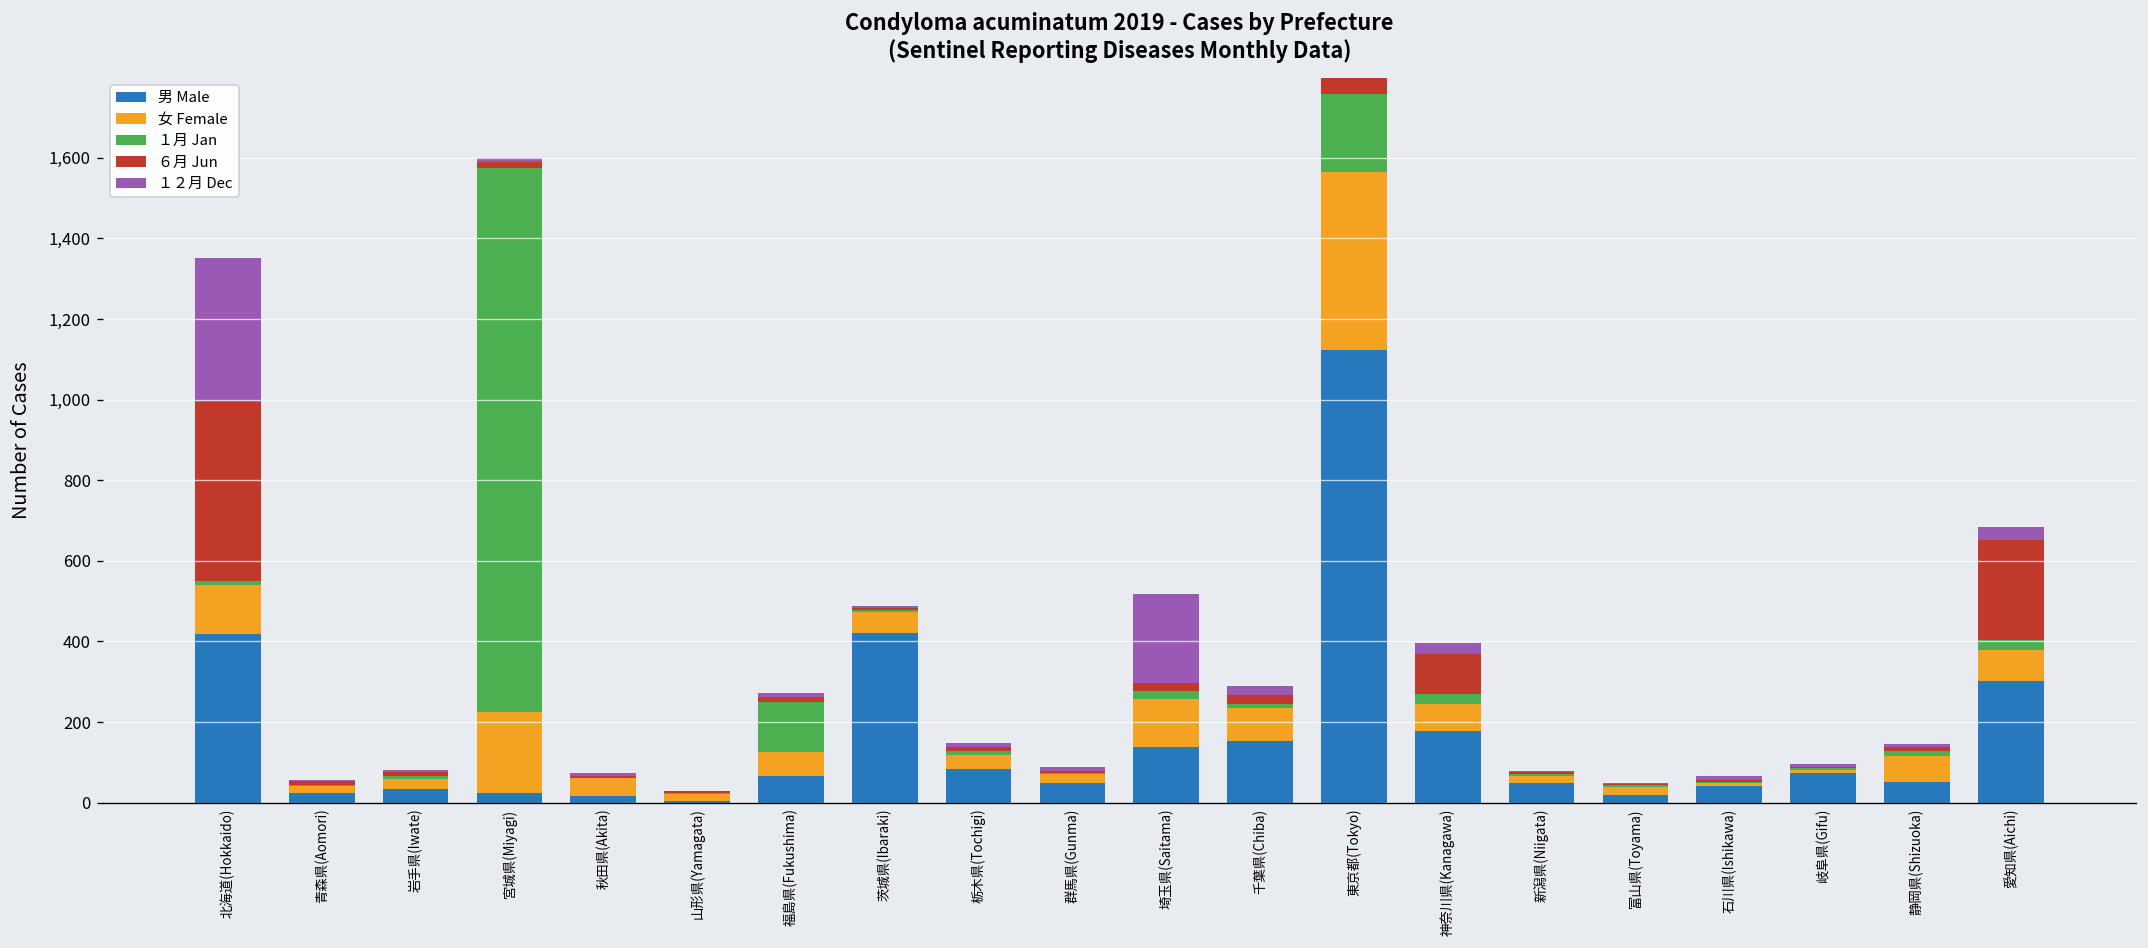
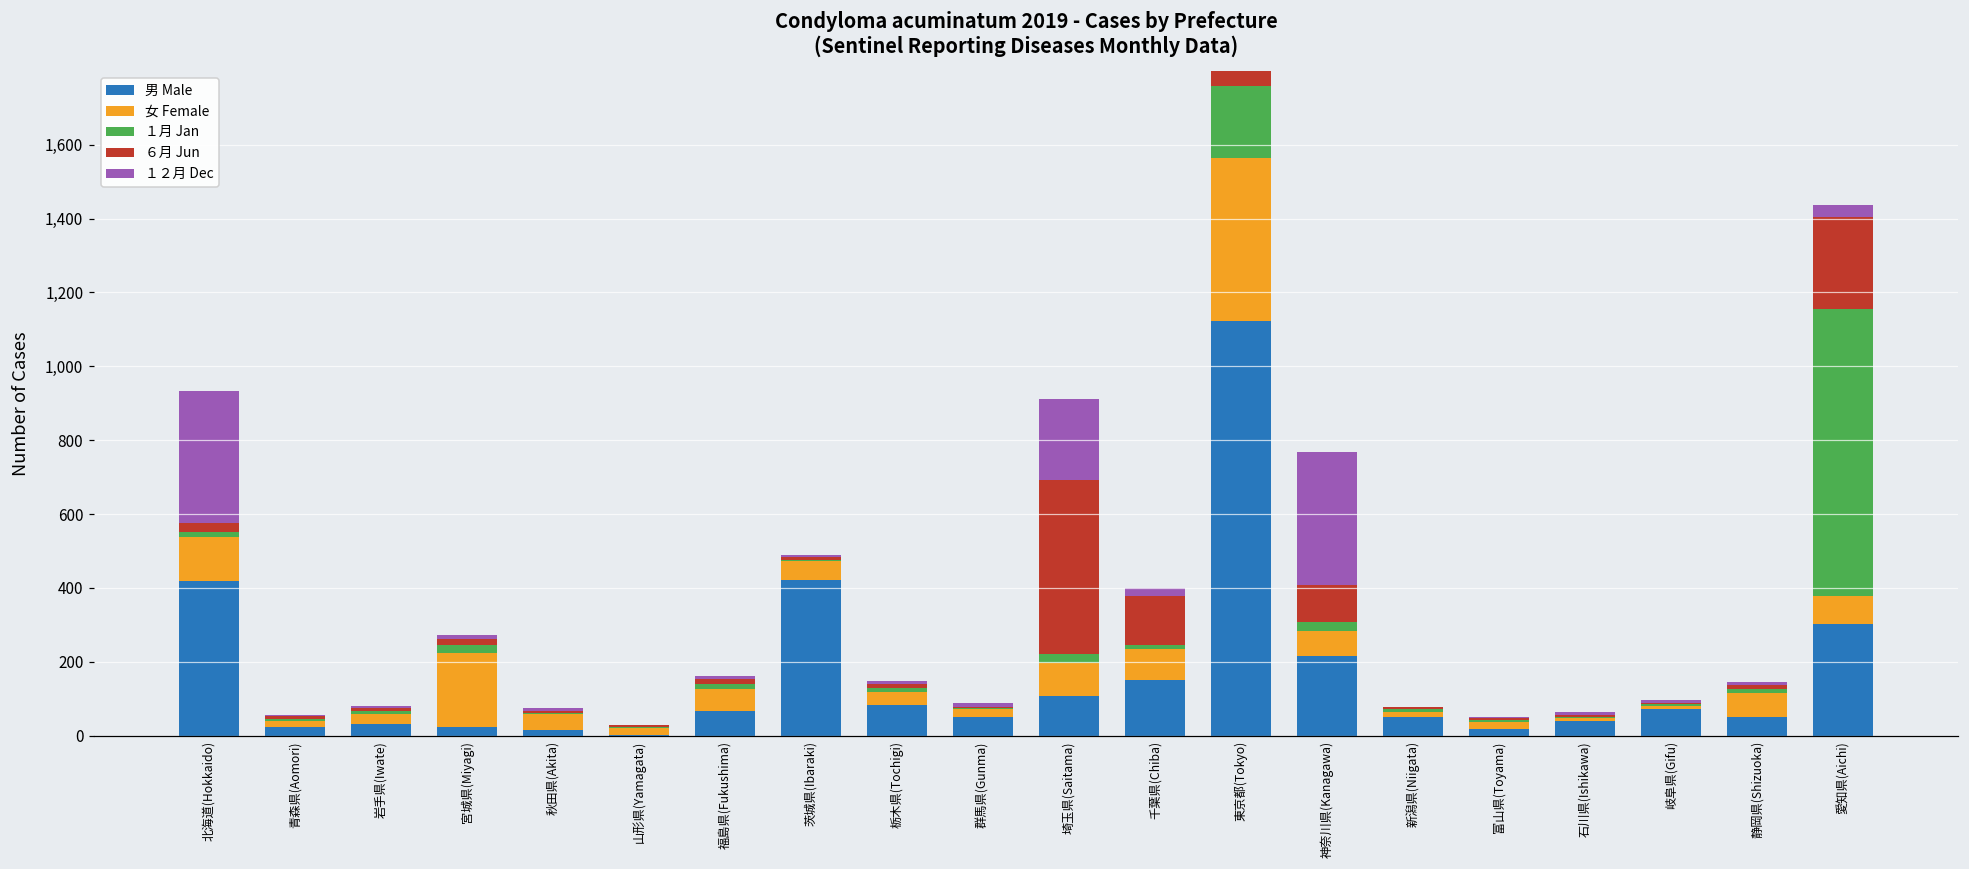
６月 Jun, 北海道(Hokkaido): 440 -> 30
１月 Jan, 宮城県(Miyagi): 1,350 -> 20
１月 Jan, 福島県(Fukushima): 120 -> 10
男 Male, 埼玉県(Saitama): 140 -> 110
女 Female, 埼玉県(Saitama): 120 -> 90
６月 Jun, 埼玉県(Saitama): 20 -> 470
６月 Jun, 千葉県(Chiba): 20 -> 130
男 Male, 神奈川県(Kanagawa): 180 -> 220
１２月 Dec, 神奈川県(Kanagawa): 30 -> 360
１月 Jan, 愛知県(Aichi): 20 -> 780
